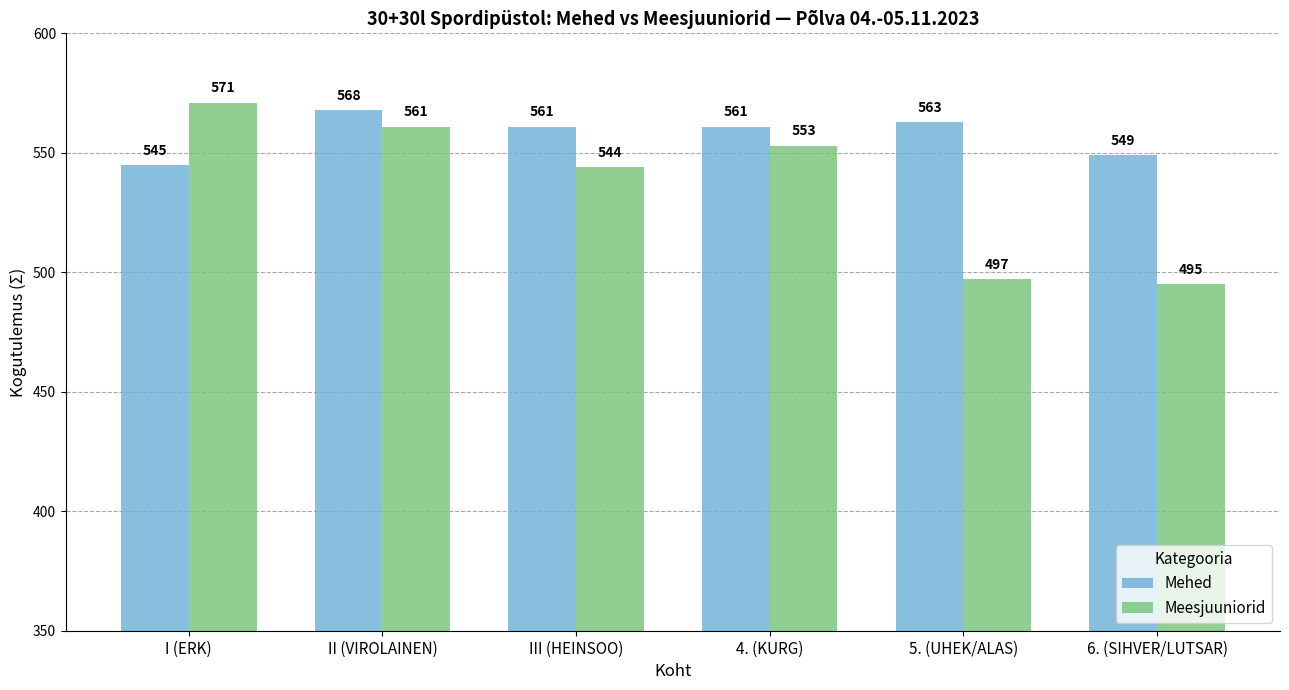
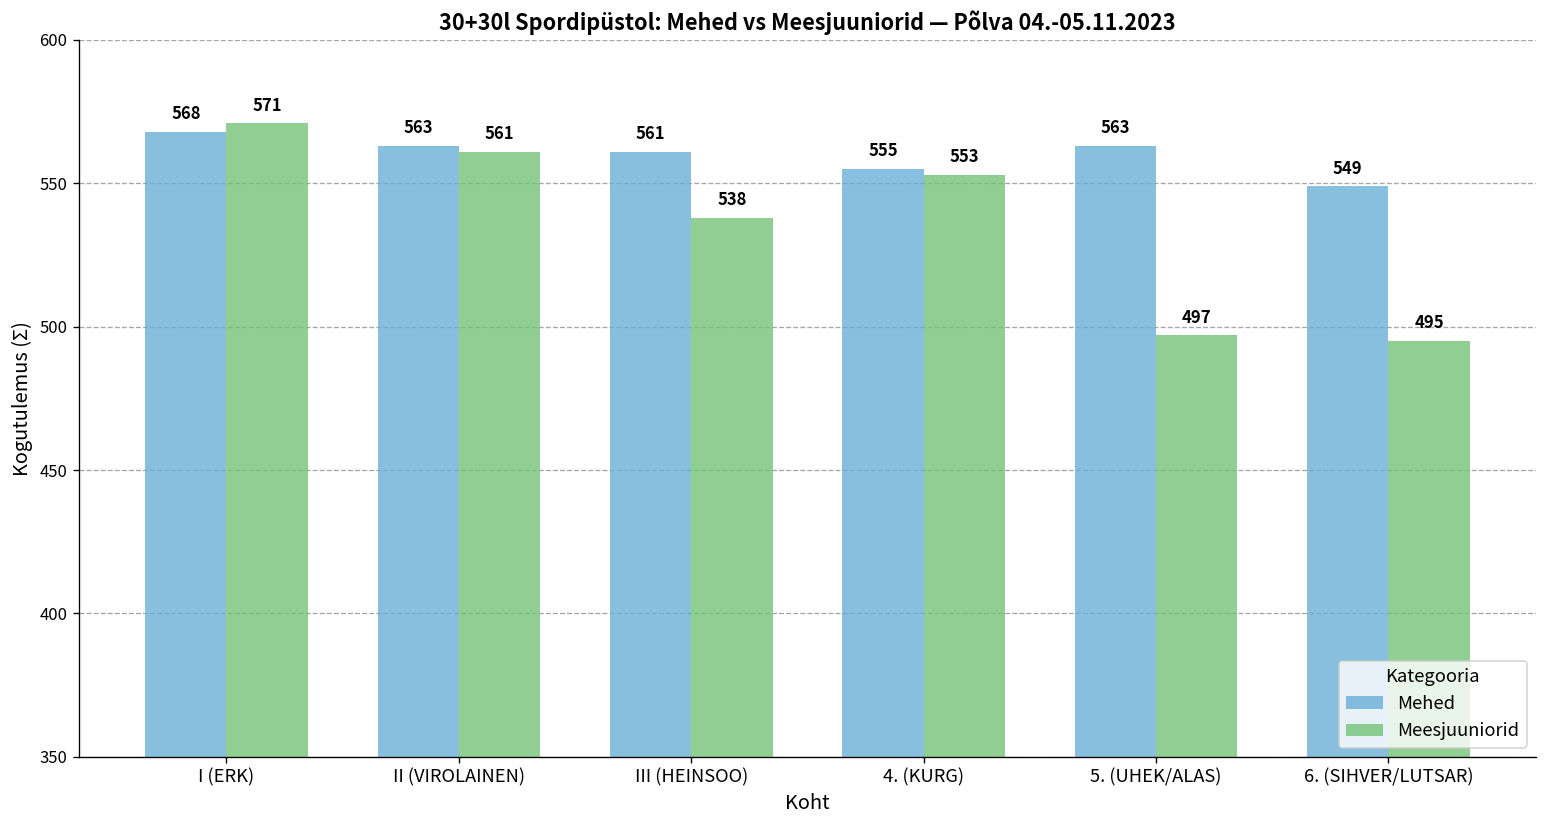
Mehed, I (ERK): 545 -> 568
Mehed, II (VIROLAINEN): 568 -> 563
Meesjuuniorid, III (HEINSOO): 544 -> 538
Mehed, 4. (KURG): 561 -> 555
